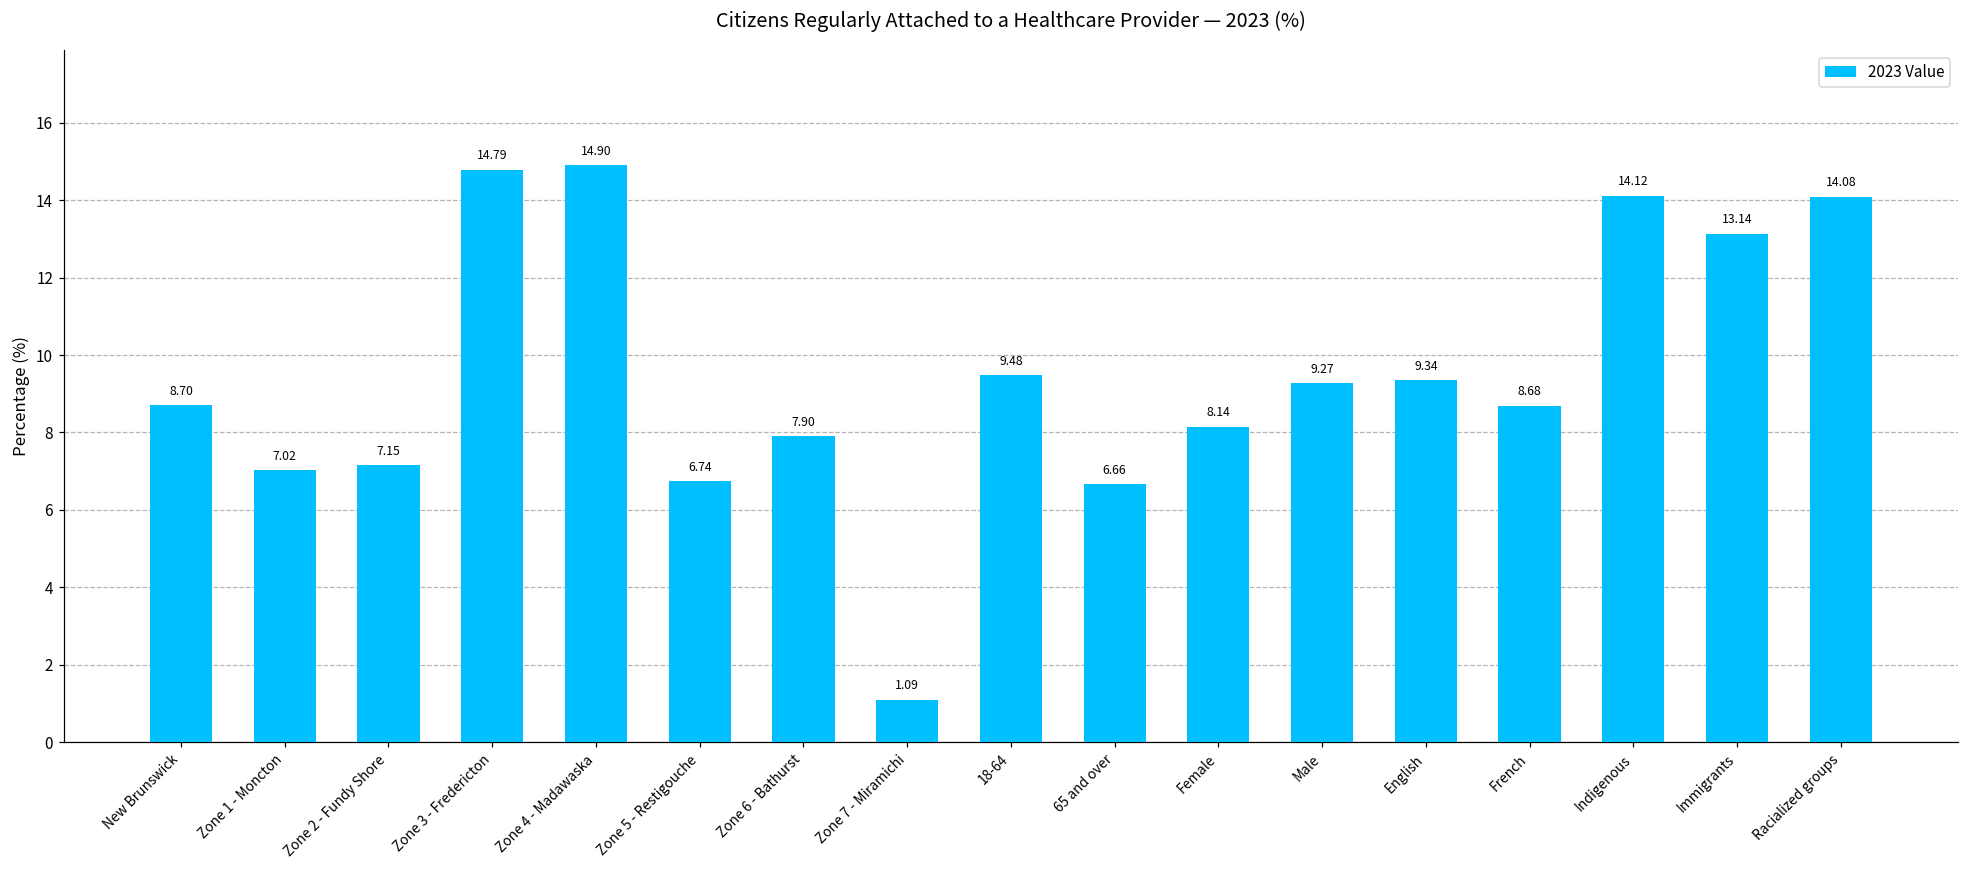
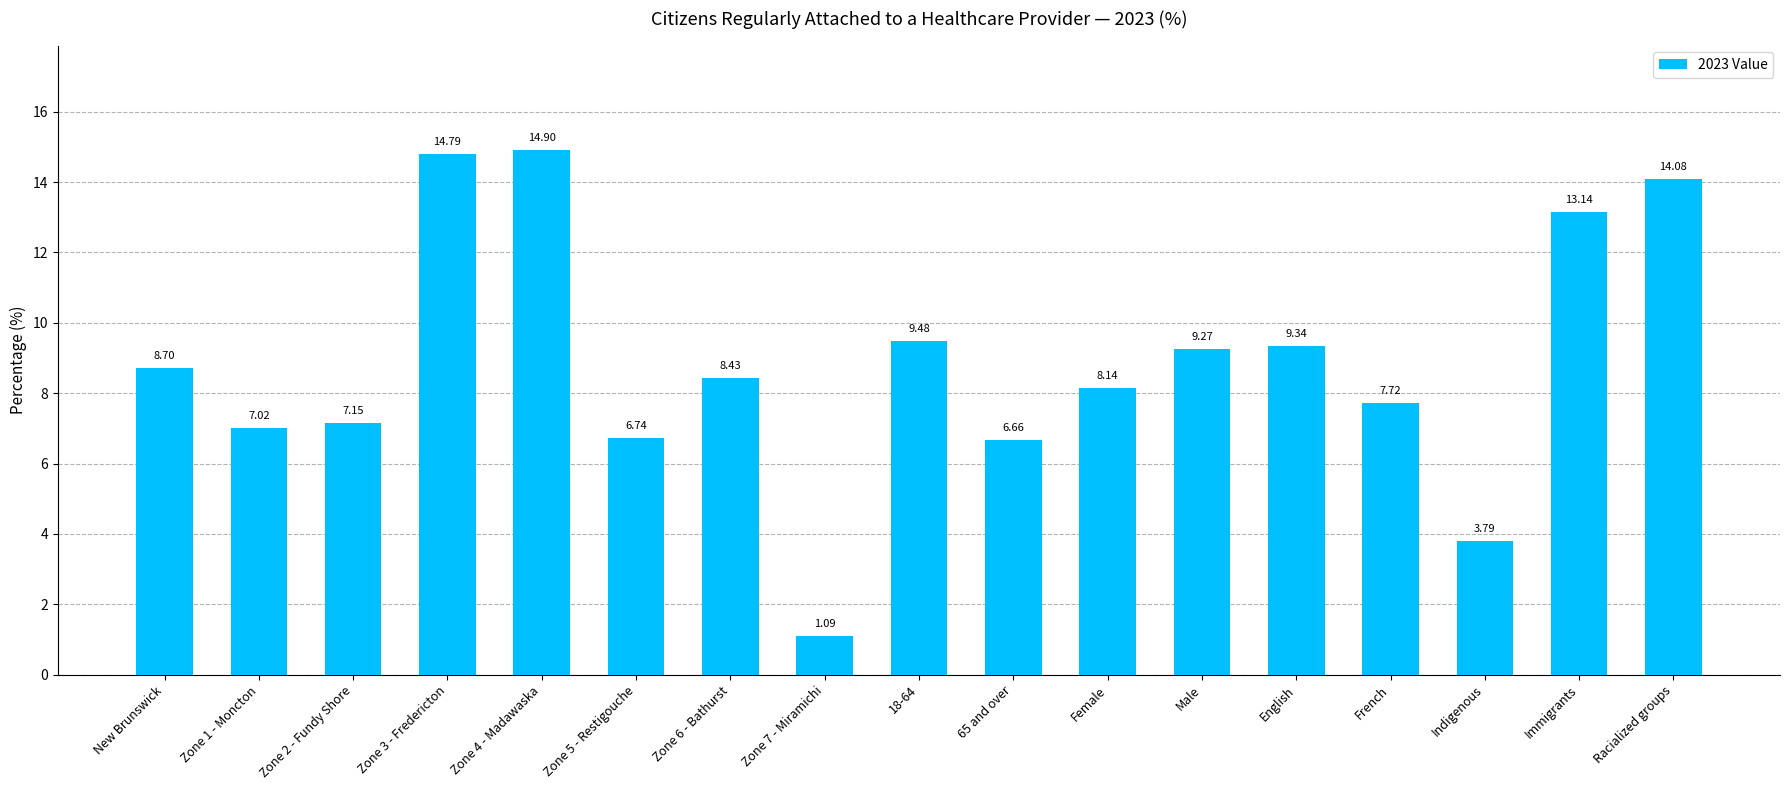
Zone 6 - Bathurst: 7.90 -> 8.43
French: 8.68 -> 7.72
Indigenous: 14.12 -> 3.79
